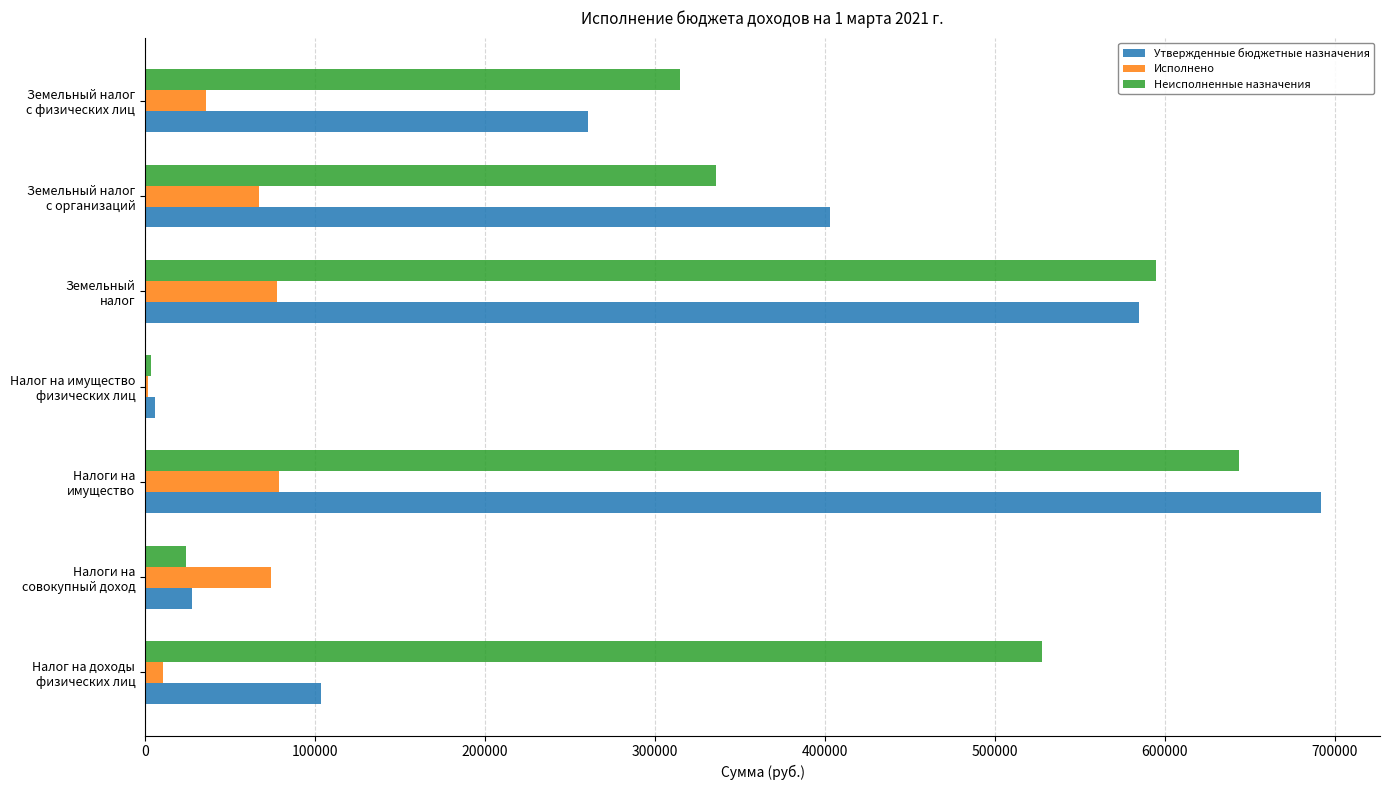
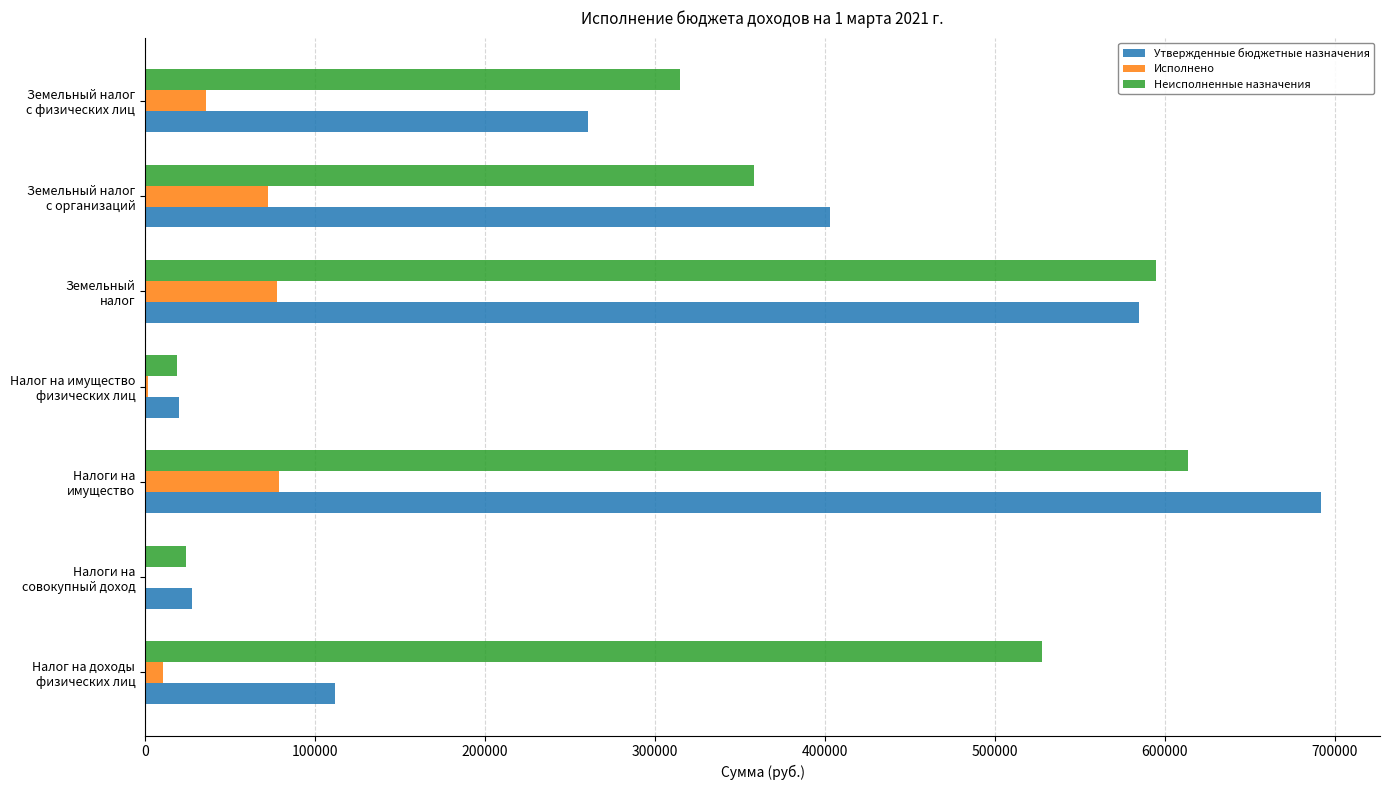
Неисполненные назначения, Земельный налог с организаций: 336000 -> 358000
Исполнено, Земельный налог с организаций: 67000 -> 72000
Неисполненные назначения, Налог на имущество физических лиц: 4000 -> 19000
Утвержденные бюджетные назначения, Налог на имущество физических лиц: 6000 -> 20000
Неисполненные назначения, Налоги на имущество: 644000 -> 613000
Исполнено, Налоги на совокупный доход: 74000 -> 0
Утвержденные бюджетные назначения, Налог на доходы физических лиц: 103000 -> 112000
